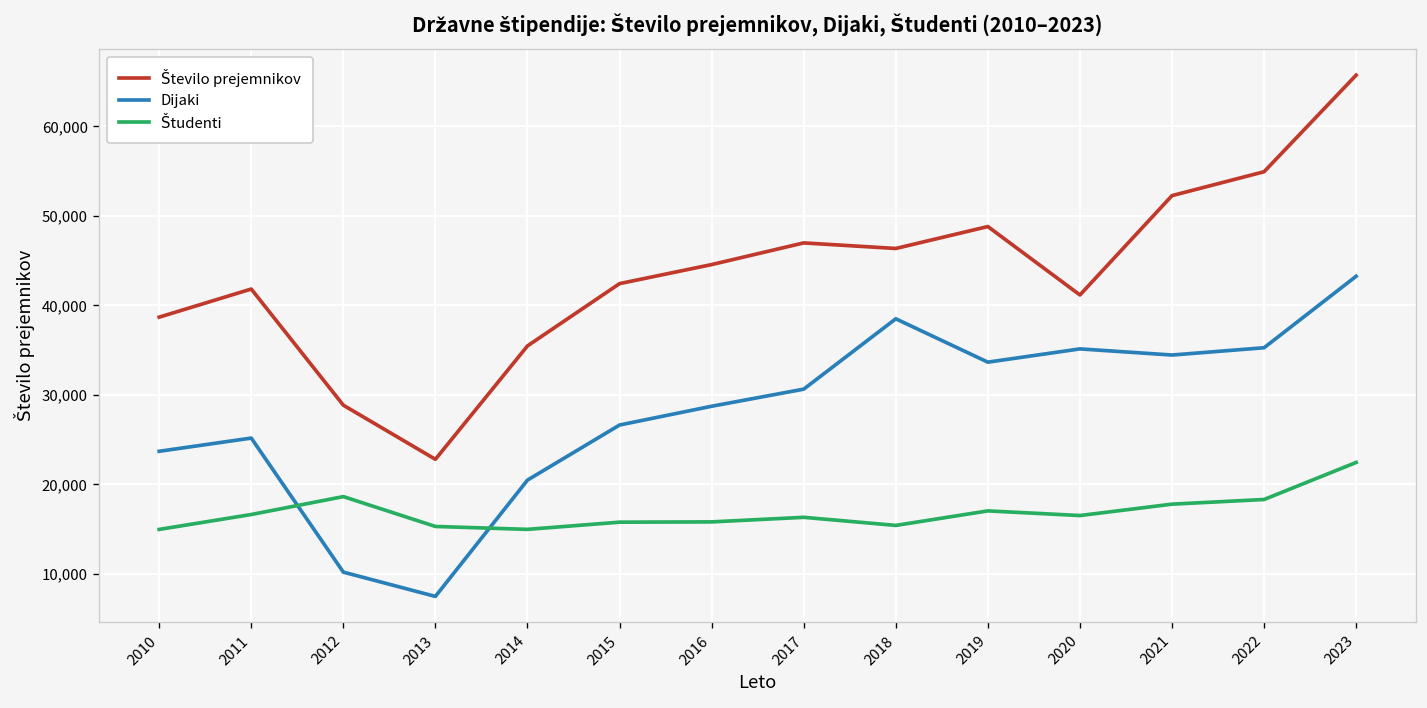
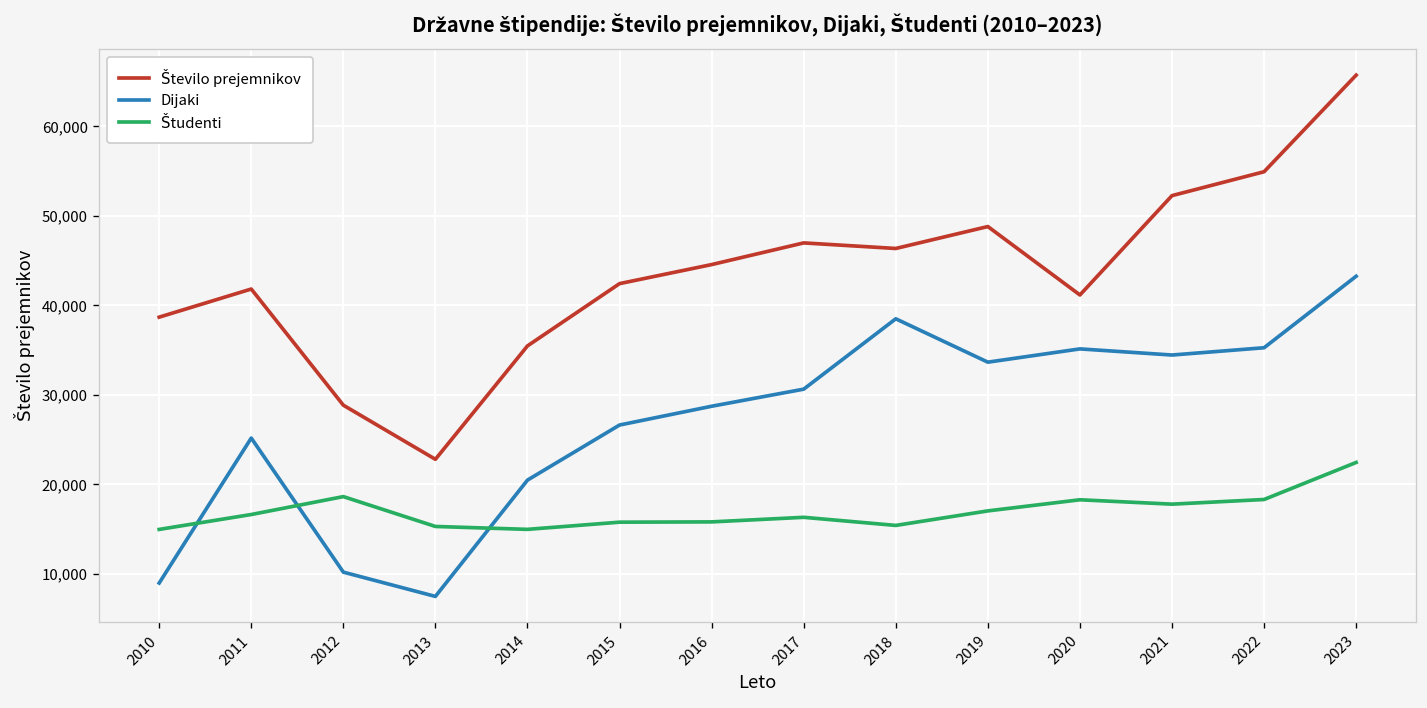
Dijaki, 2010: 24,000 -> 9,000
Študenti, 2020: 17,000 -> 18,000
